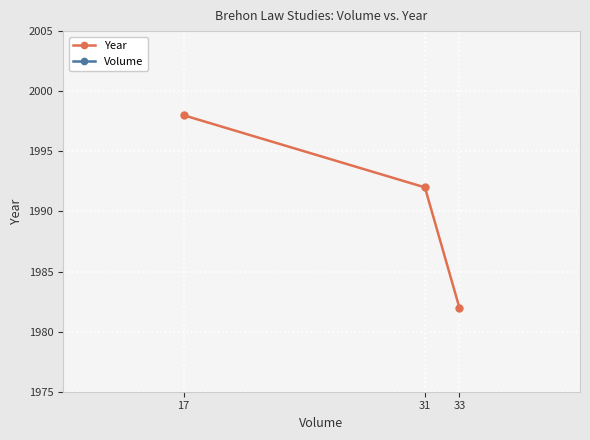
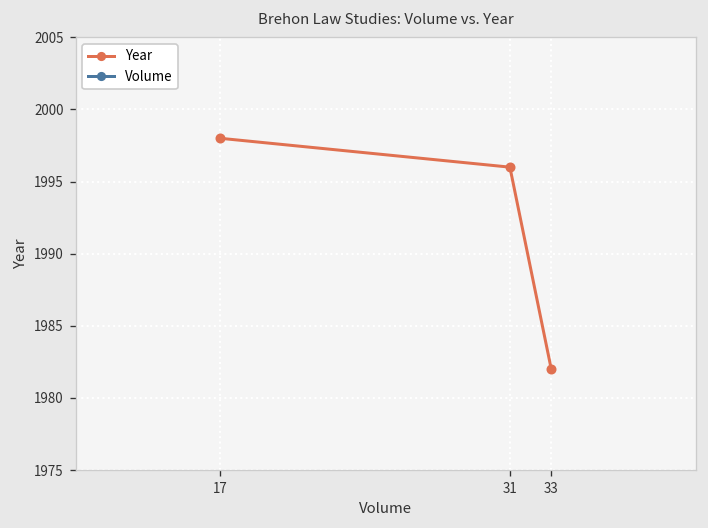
Year, 31: 1992 -> 1996
